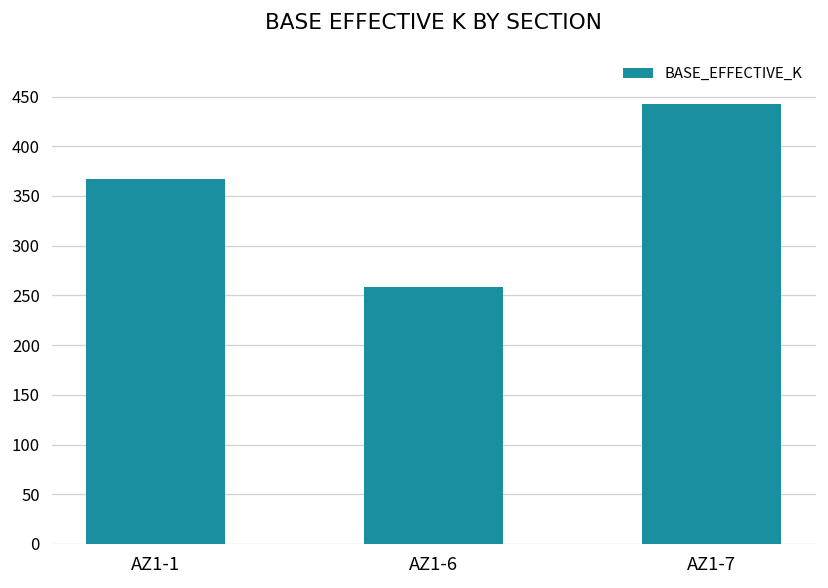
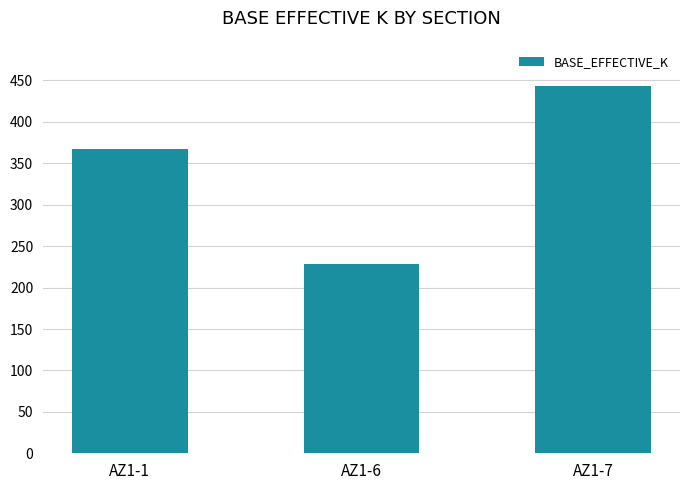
AZ1-6: 260 -> 230
